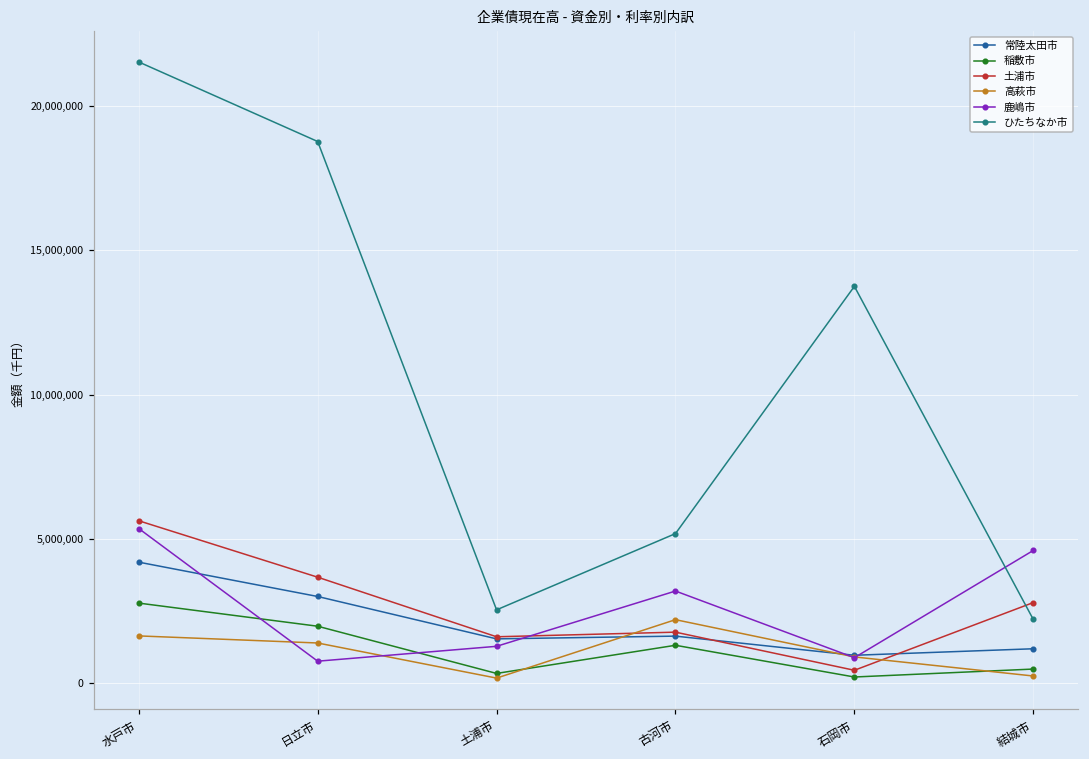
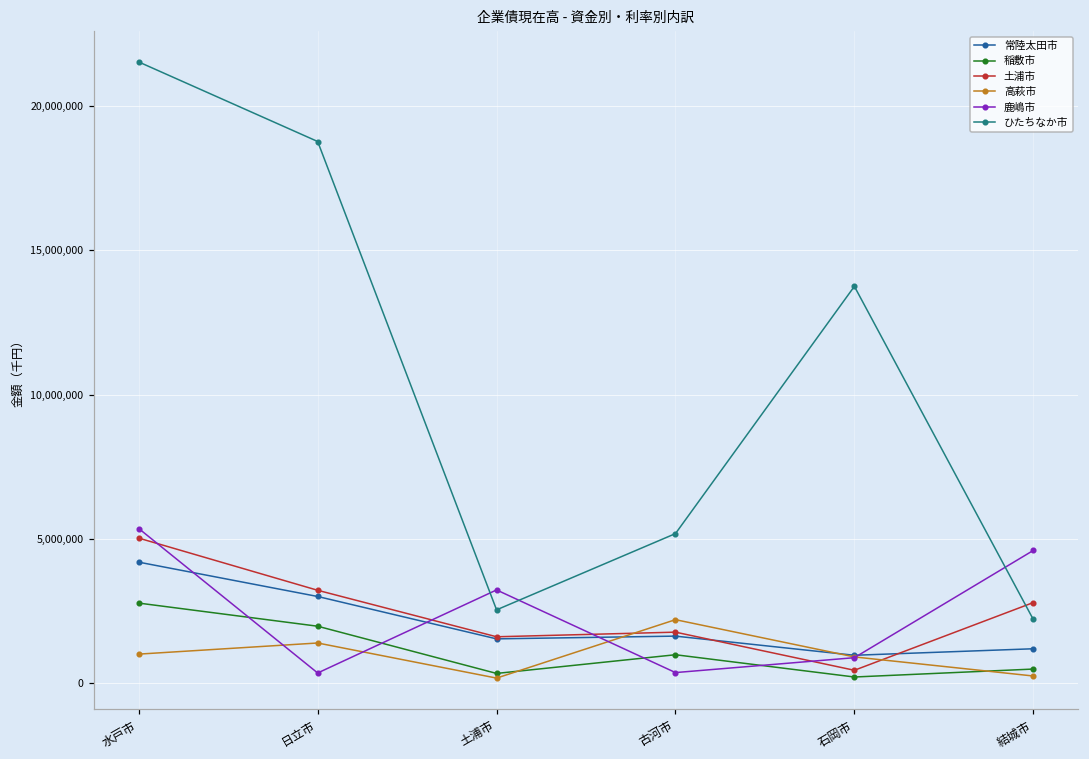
土浦市, 水戸市: 5,600,000 -> 5,000,000
高萩市, 水戸市: 1,600,000 -> 1,000,000
土浦市, 日立市: 3,700,000 -> 3,200,000
鹿嶋市, 日立市: 800,000 -> 400,000
鹿嶋市, 土浦市: 1,300,000 -> 3,200,000
稲敷市, 古河市: 1,300,000 -> 1,000,000
鹿嶋市, 古河市: 3,200,000 -> 400,000
